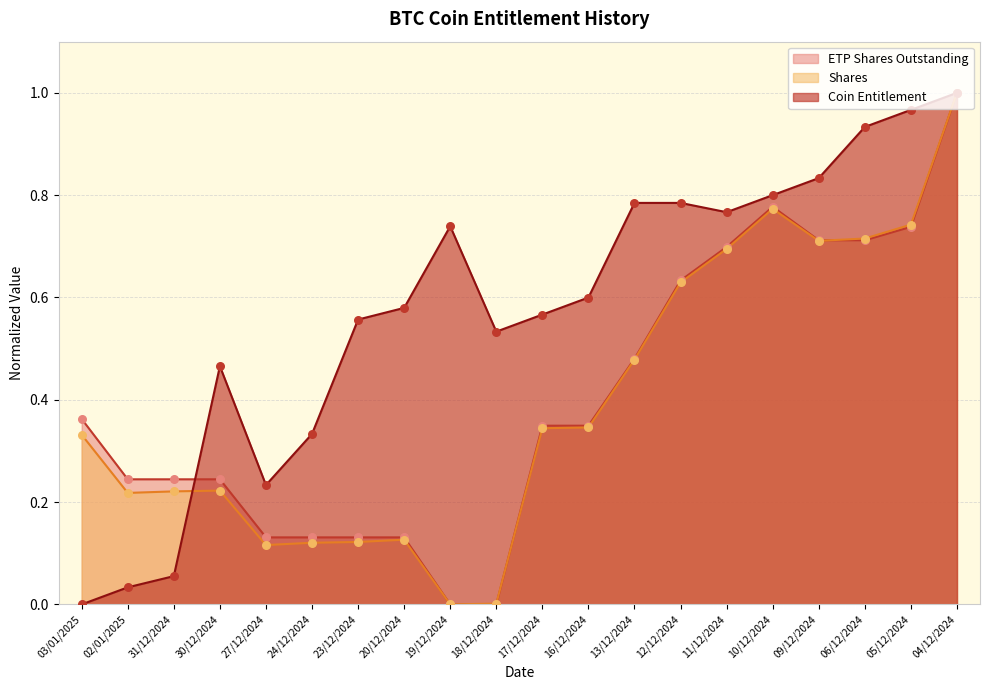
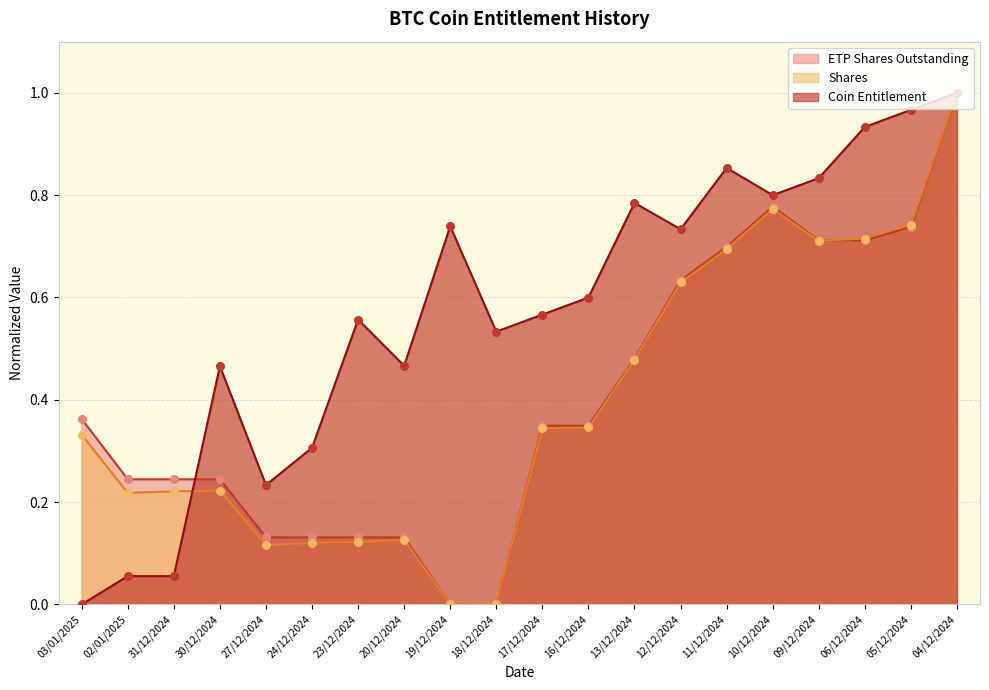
Coin Entitlement, 02/01/2025: 0.03 -> 0.06
Coin Entitlement, 24/12/2024: 0.33 -> 0.31
Coin Entitlement, 20/12/2024: 0.58 -> 0.47
Coin Entitlement, 12/12/2024: 0.78 -> 0.73
Coin Entitlement, 11/12/2024: 0.77 -> 0.85
